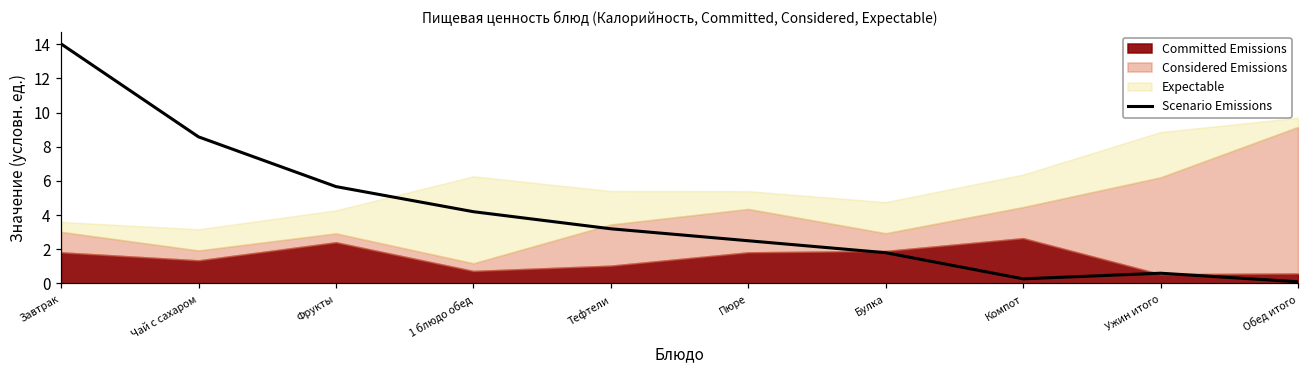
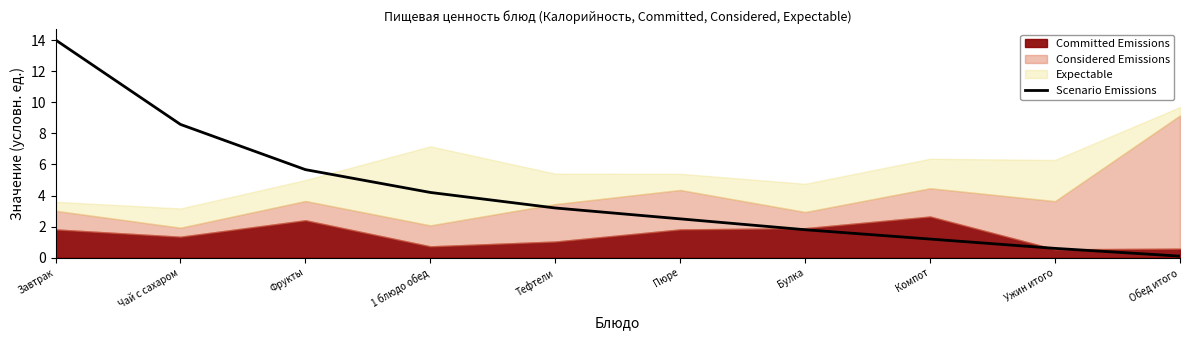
Considered Emissions, Фрукты: 0.5 -> 1.2
Considered Emissions, 1 блюдо обед: 0.4 -> 1.4
Scenario Emissions, Компот: 0.3 -> 1.2
Considered Emissions, Ужин итого: 5.7 -> 3.1
